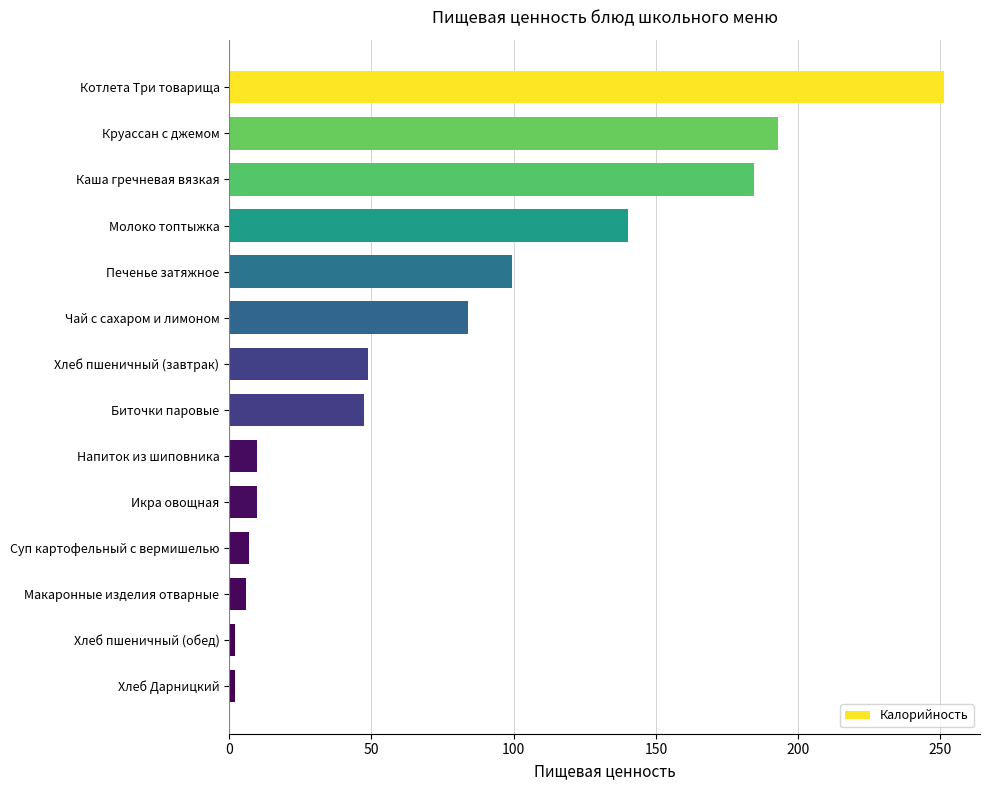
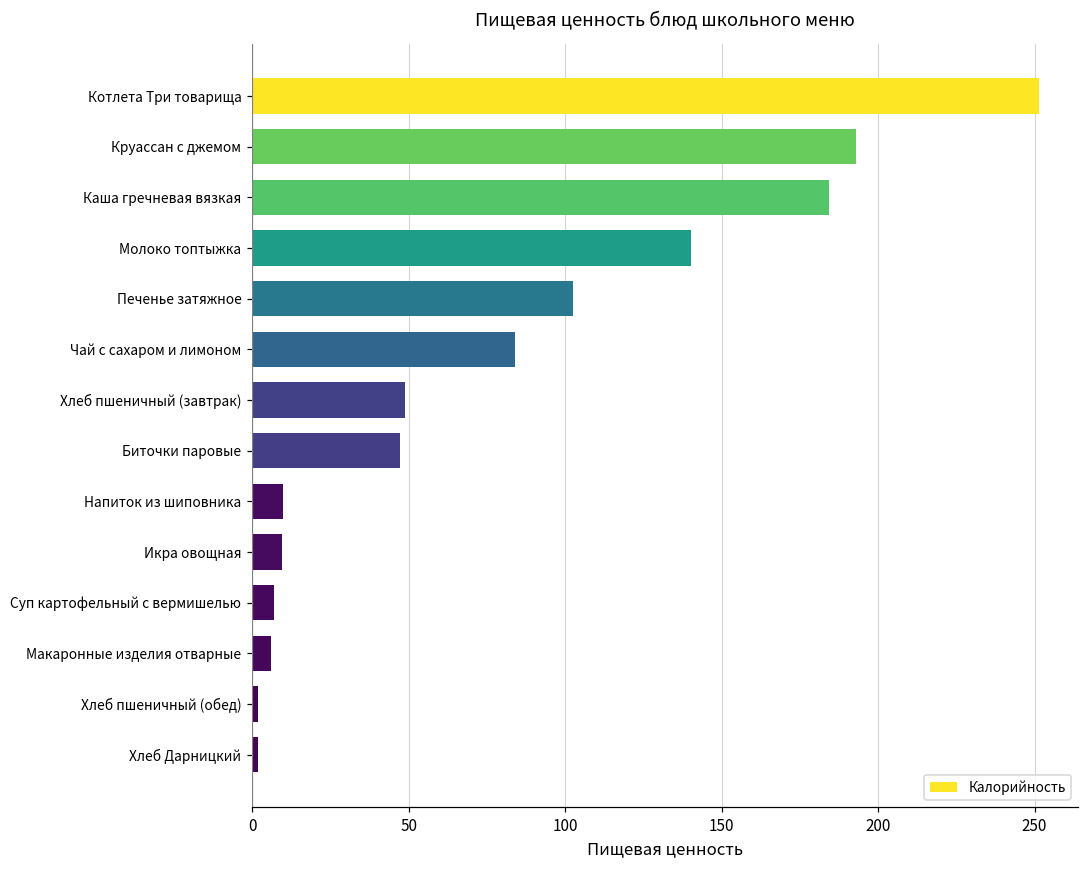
Печенье затяжное: 99 -> 103
